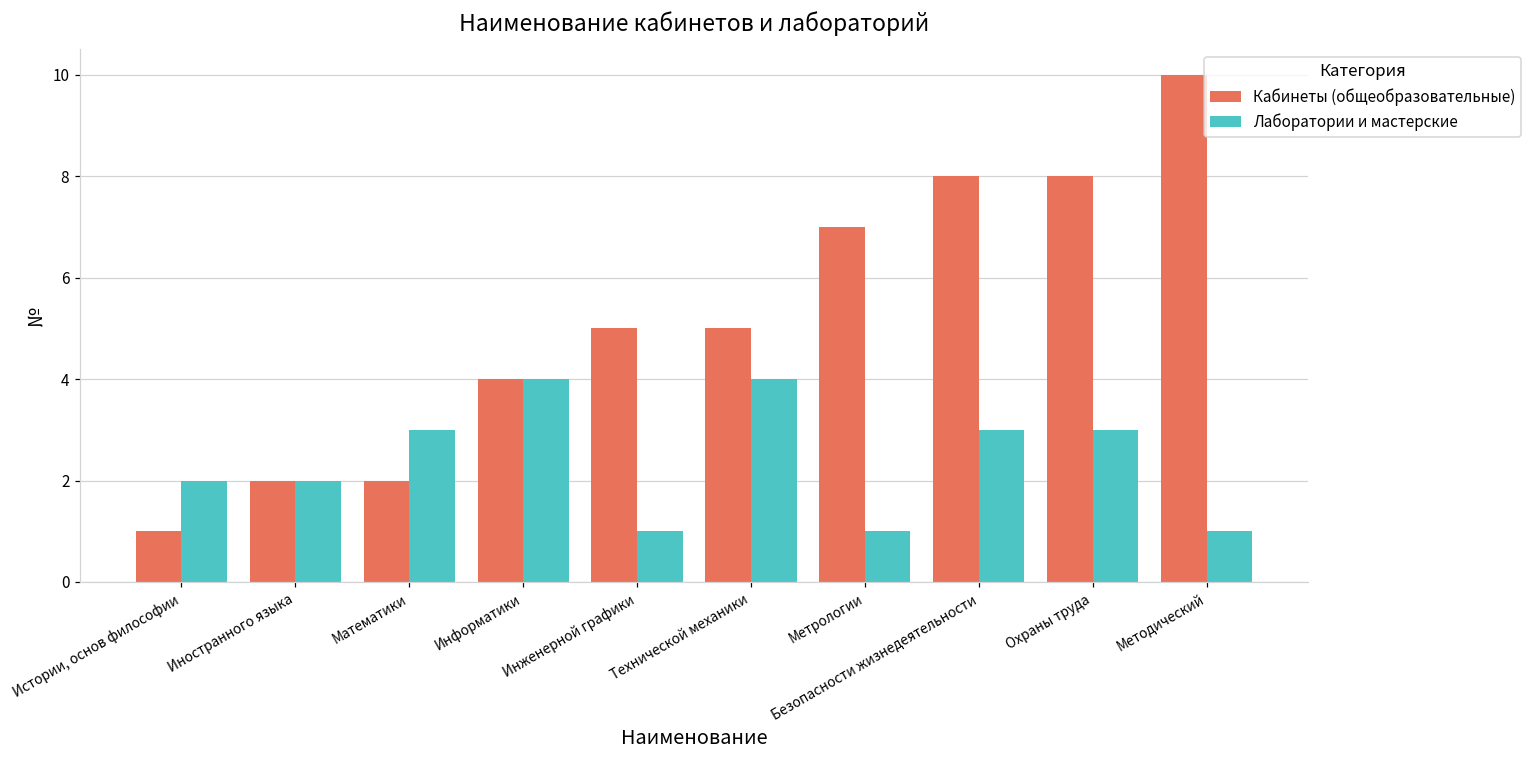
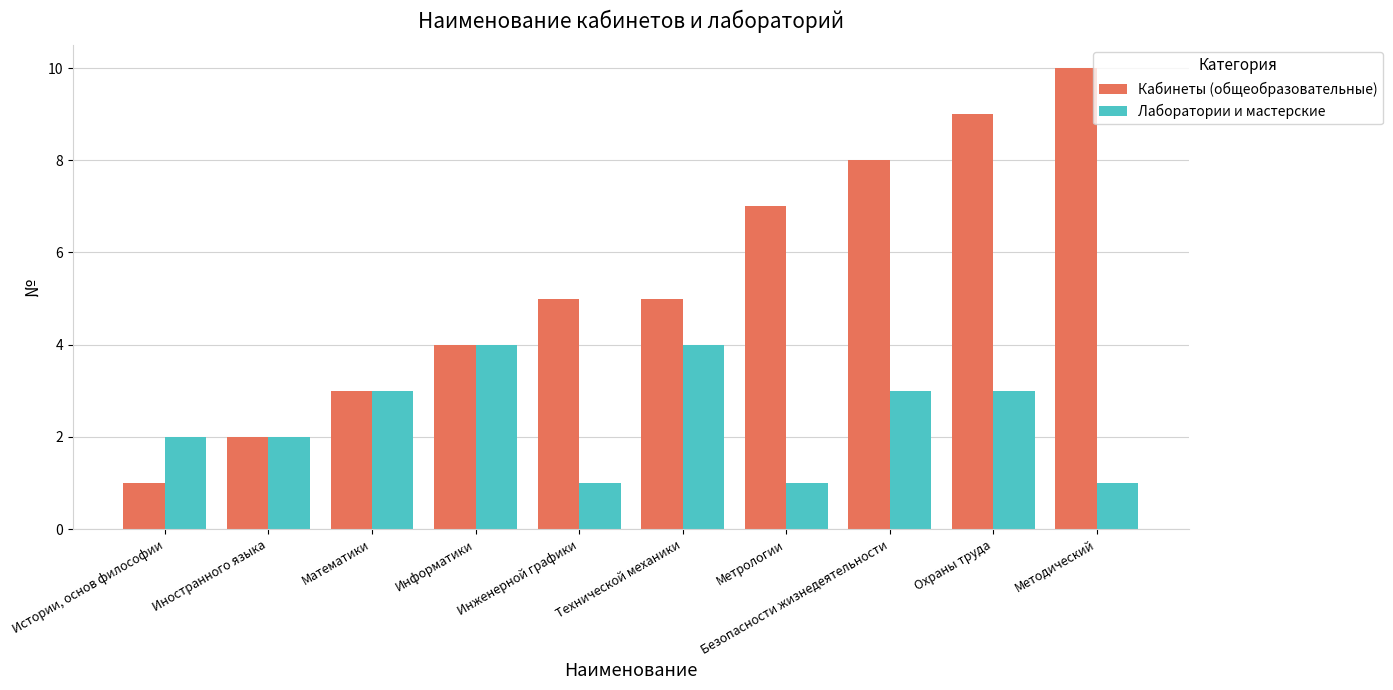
Кабинеты (общеобразовательные), Математики: 2 -> 3
Кабинеты (общеобразовательные), Охраны труда: 8 -> 9
